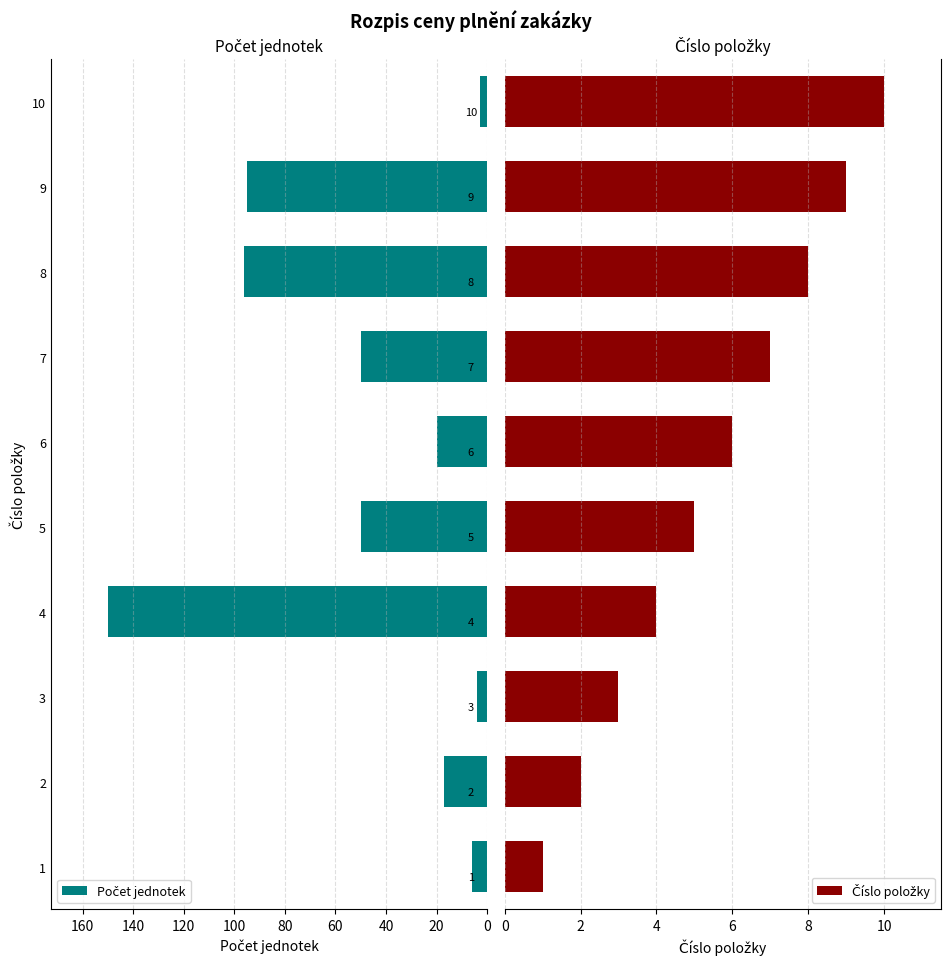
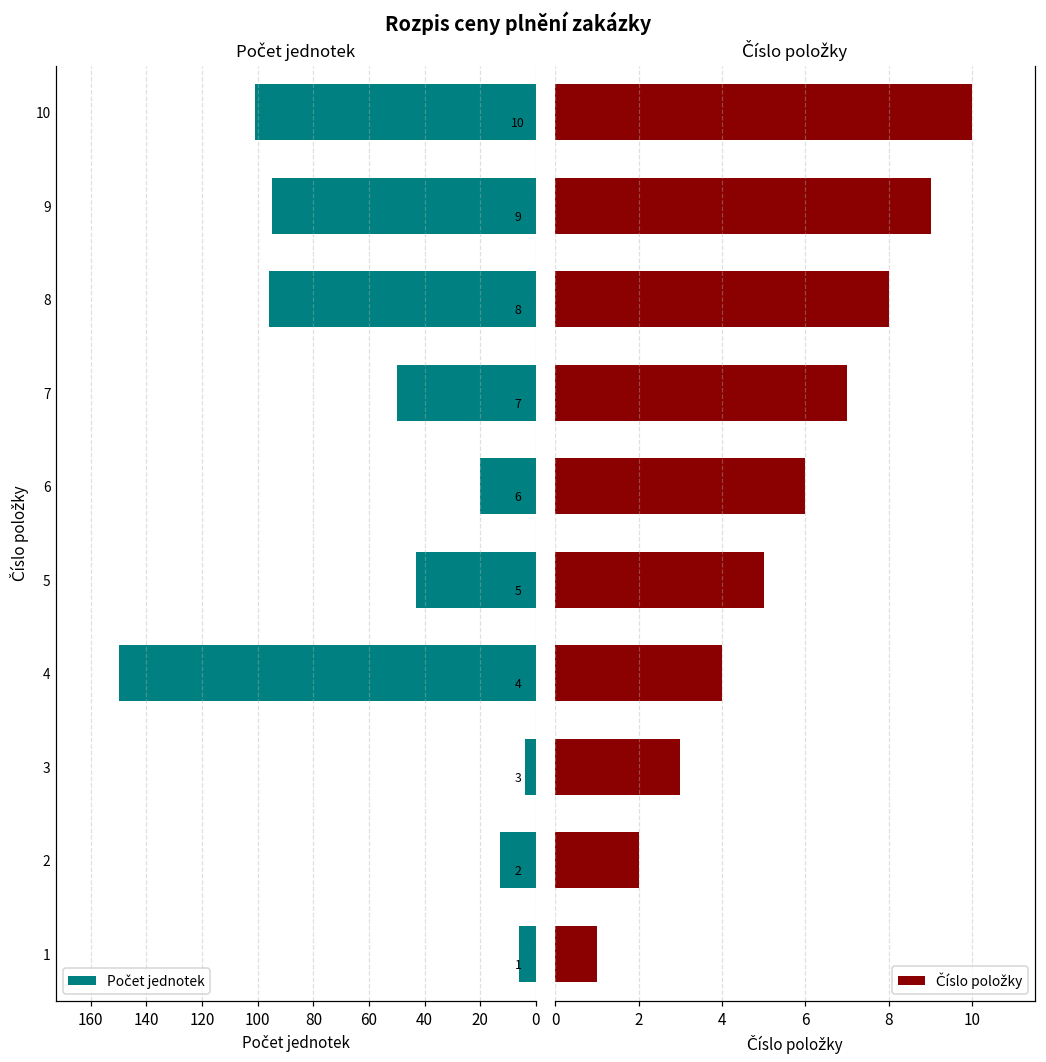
Počet jednotek, 10: 3 -> 101
Počet jednotek, 5: 50 -> 43
Počet jednotek, 2: 17 -> 13
